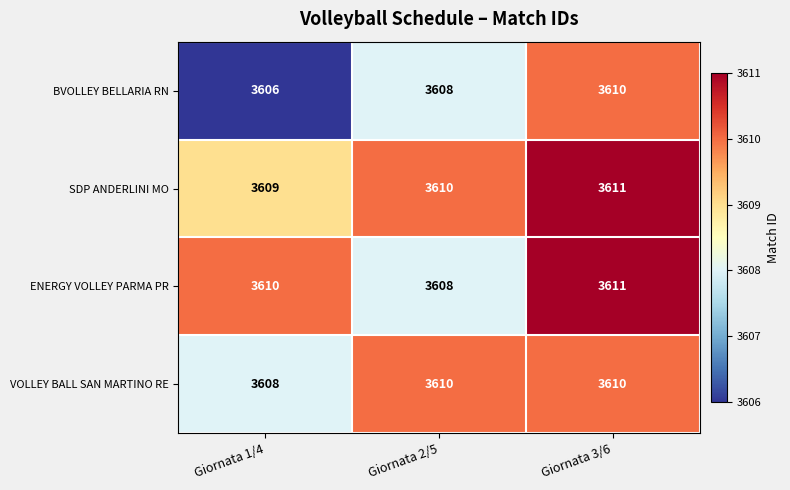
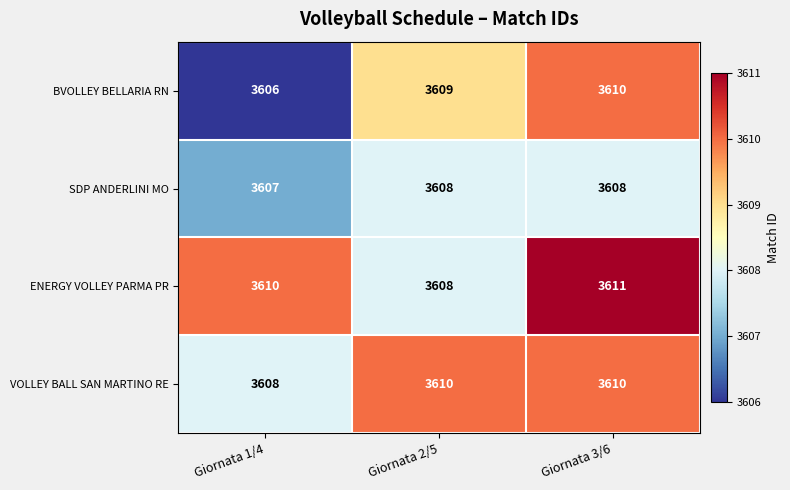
BVOLLEY BELLARIA RN, Giornata 2/5: 3608 -> 3609
SDP ANDERLINI MO, Giornata 1/4: 3609 -> 3607
SDP ANDERLINI MO, Giornata 2/5: 3610 -> 3608
SDP ANDERLINI MO, Giornata 3/6: 3611 -> 3608
